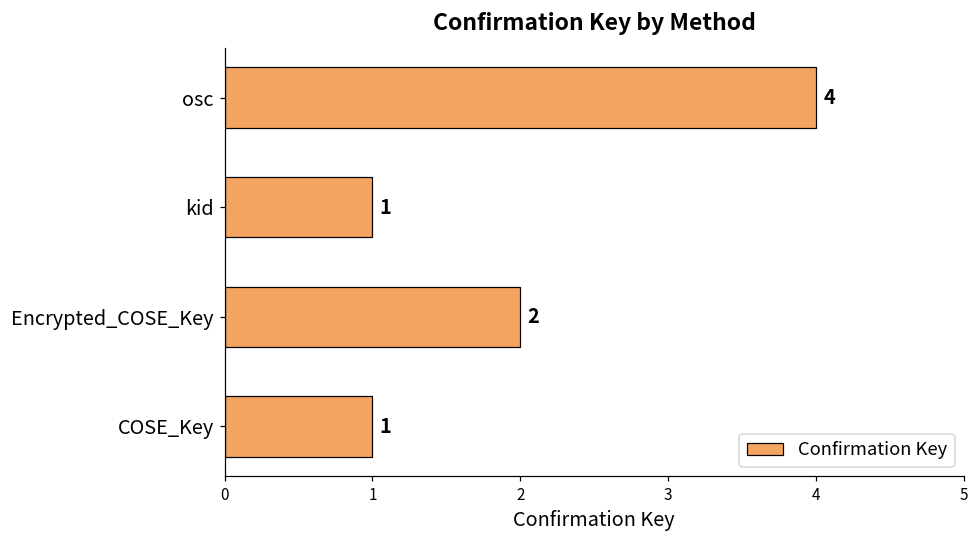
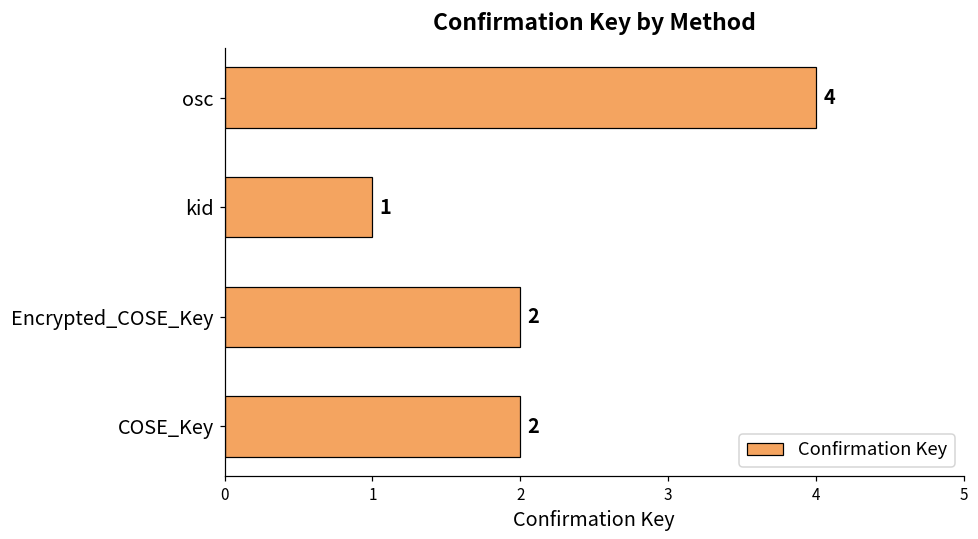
COSE_Key: 1 -> 2
